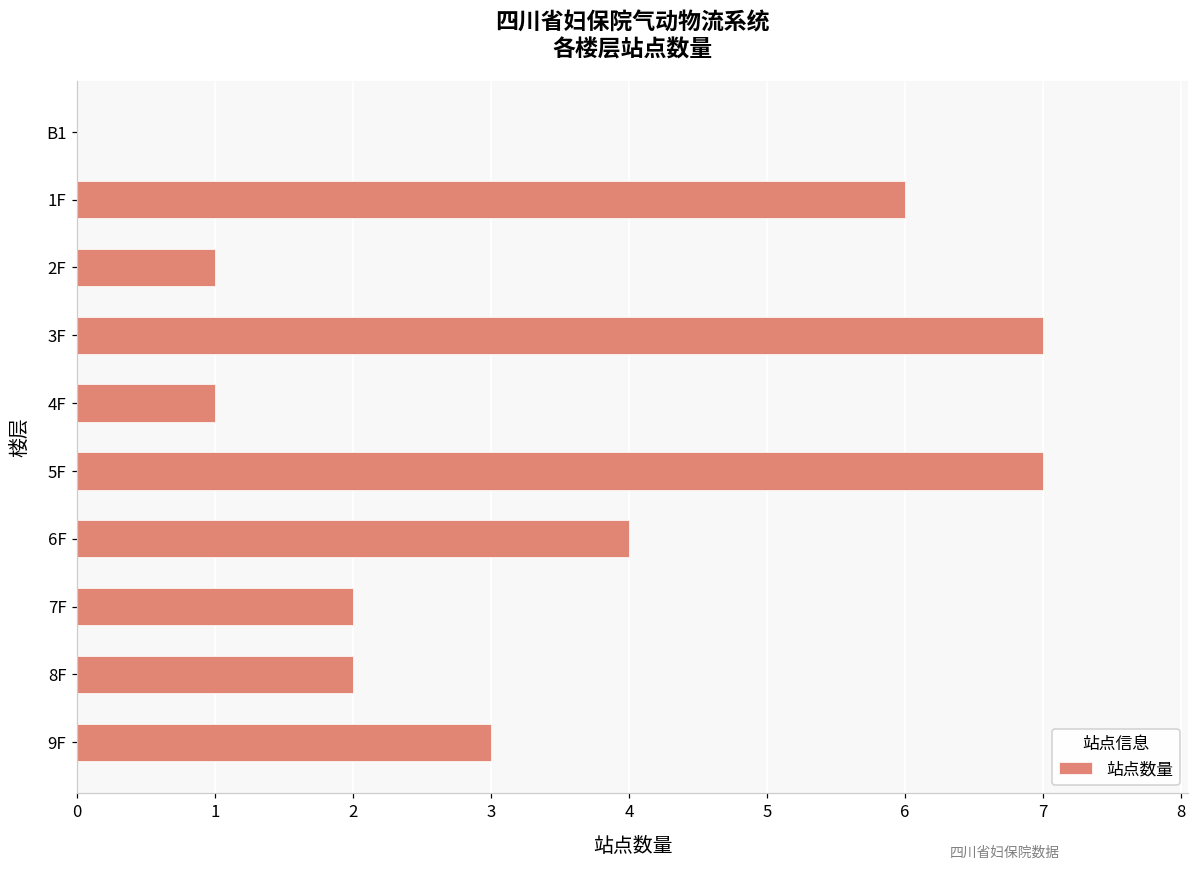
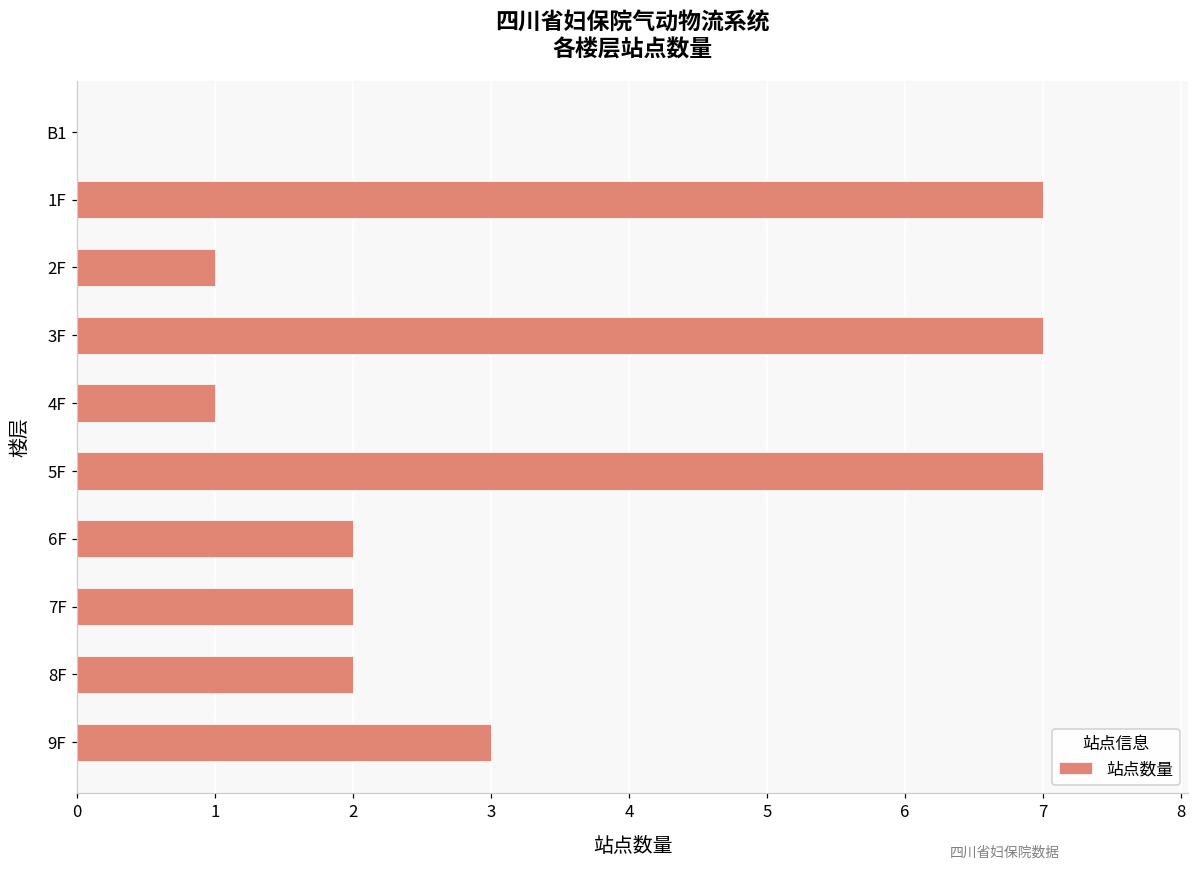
1F: 6 -> 7
6F: 4 -> 2
